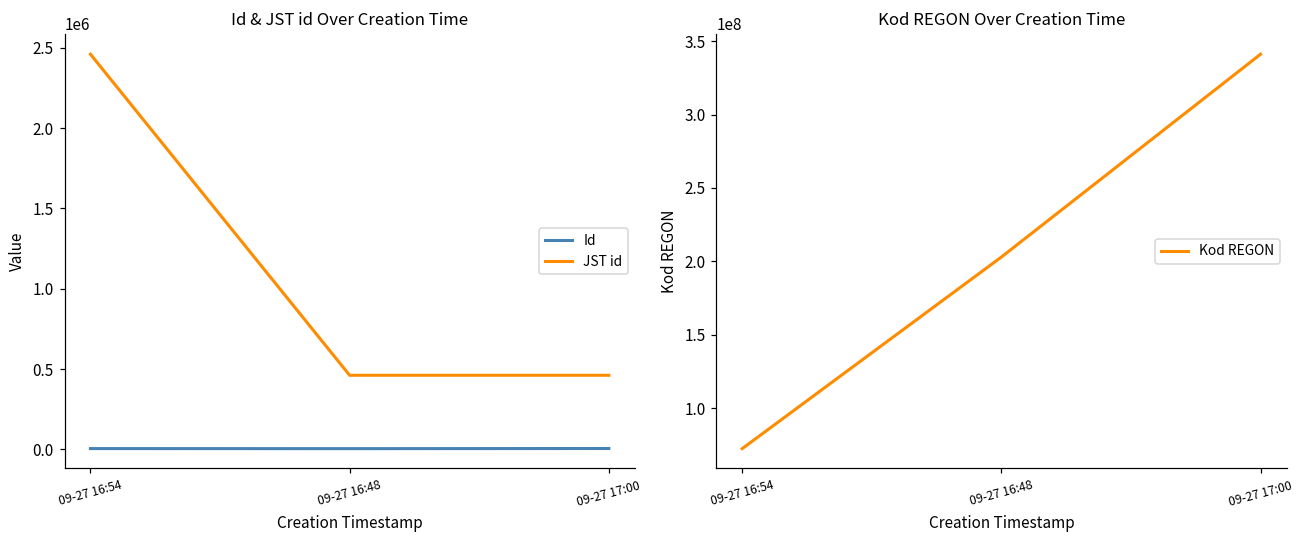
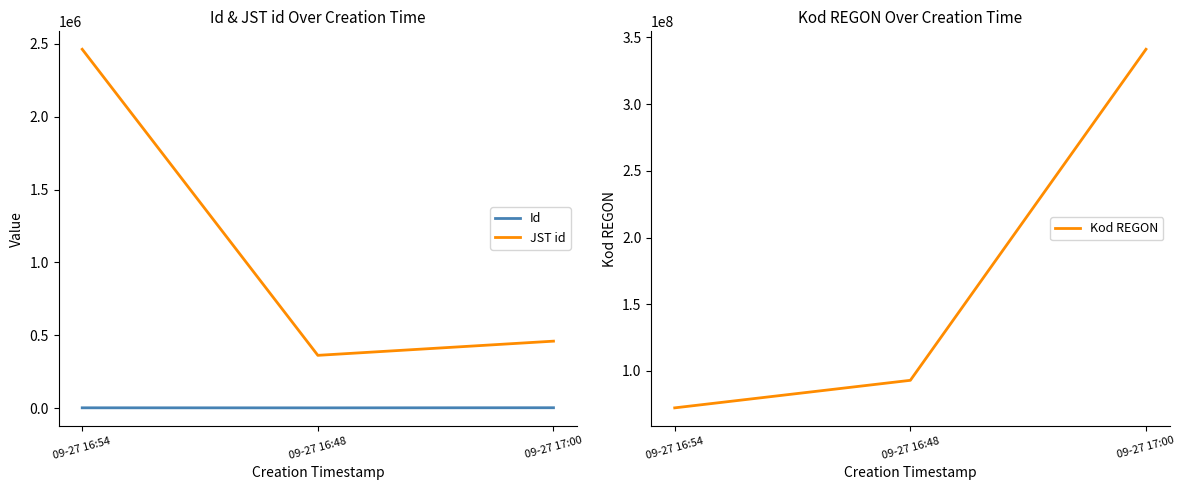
Id & JST id Over Creation Time, JST id, 09-27 16:48: 460000 -> 360000
Kod REGON Over Creation Time, 09-27 16:48: 203000000 -> 93000000
